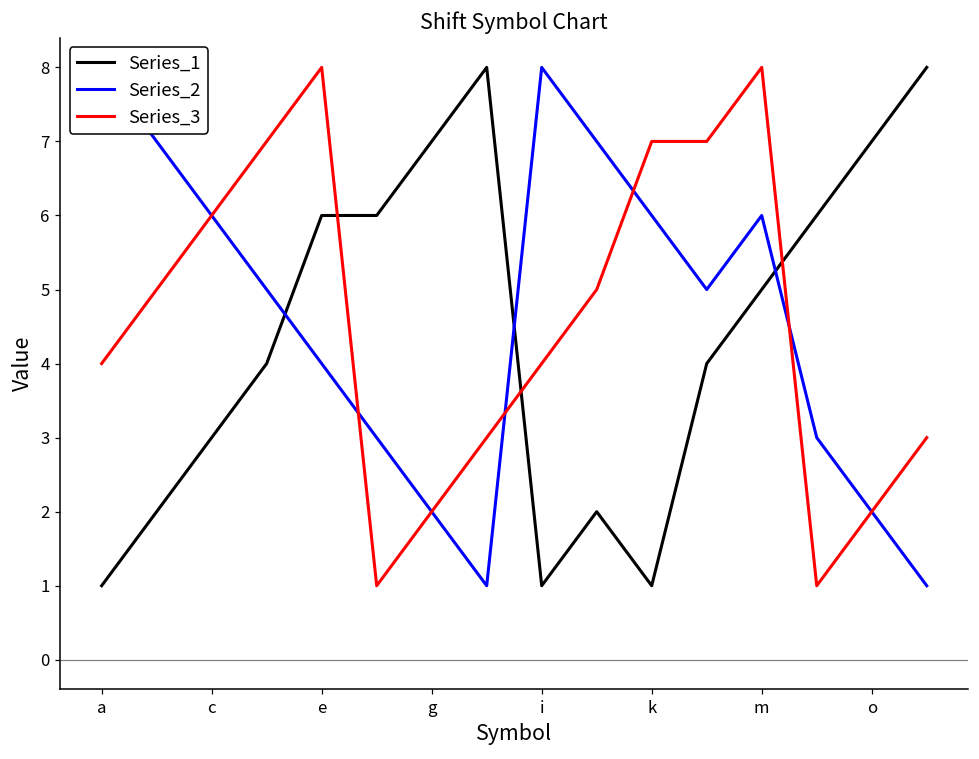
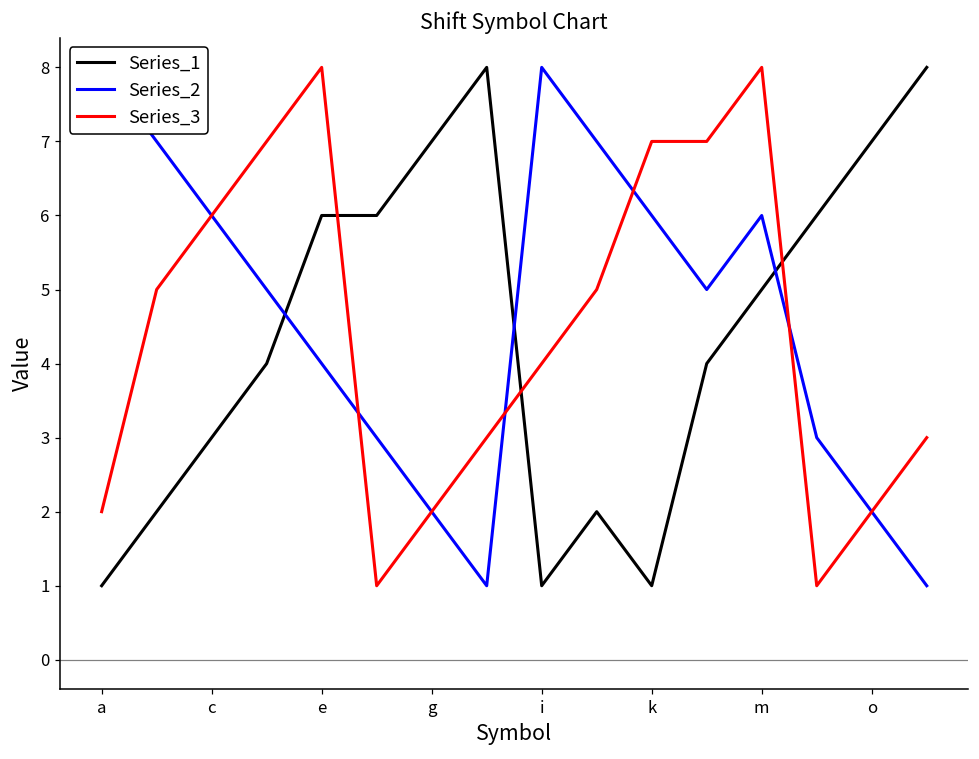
Series_3, a: 4 -> 2
